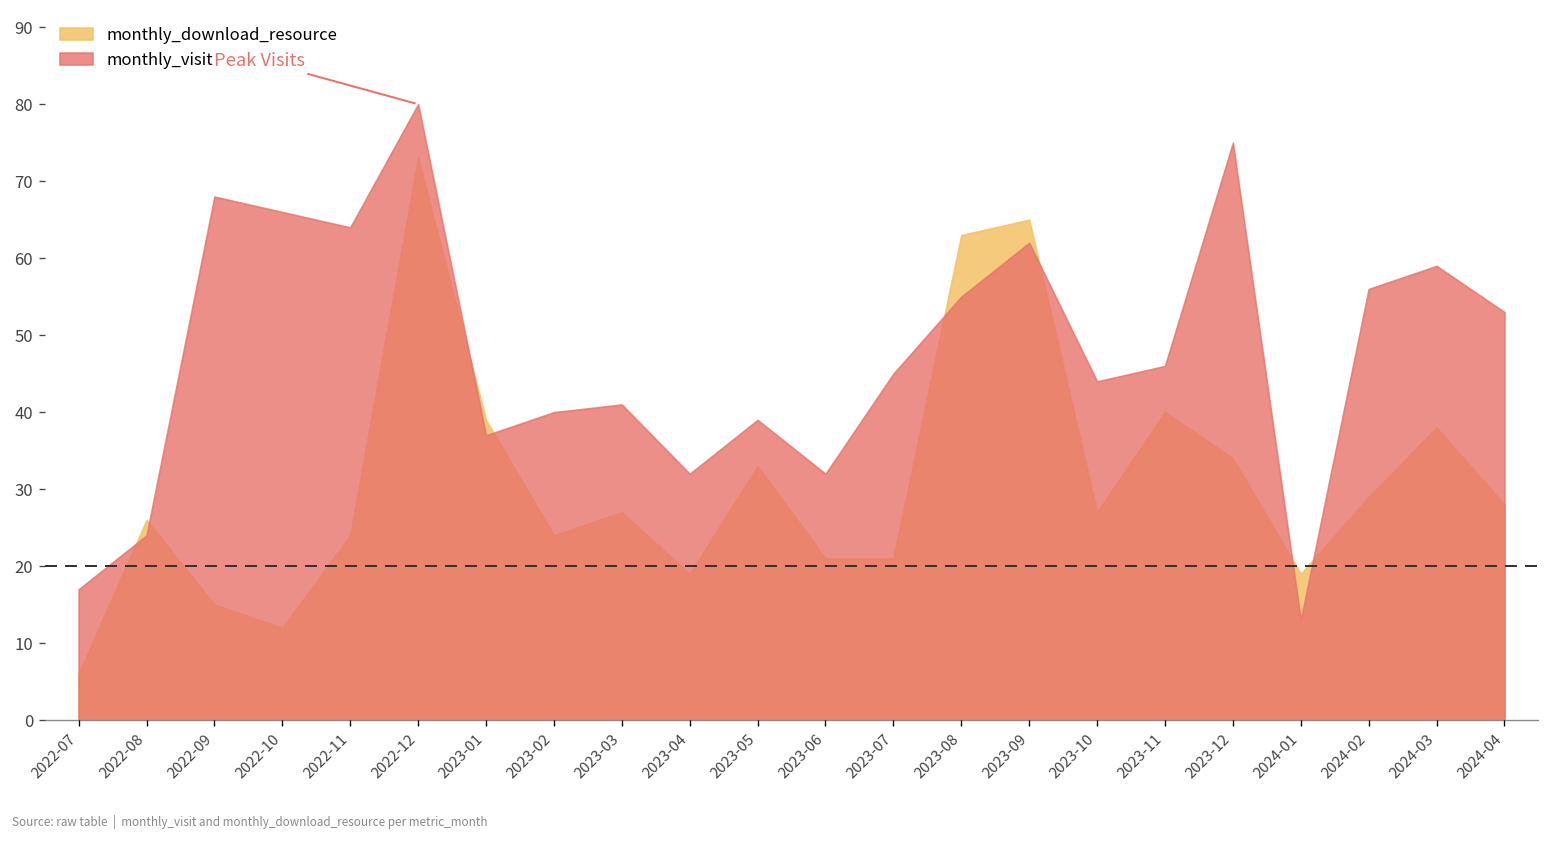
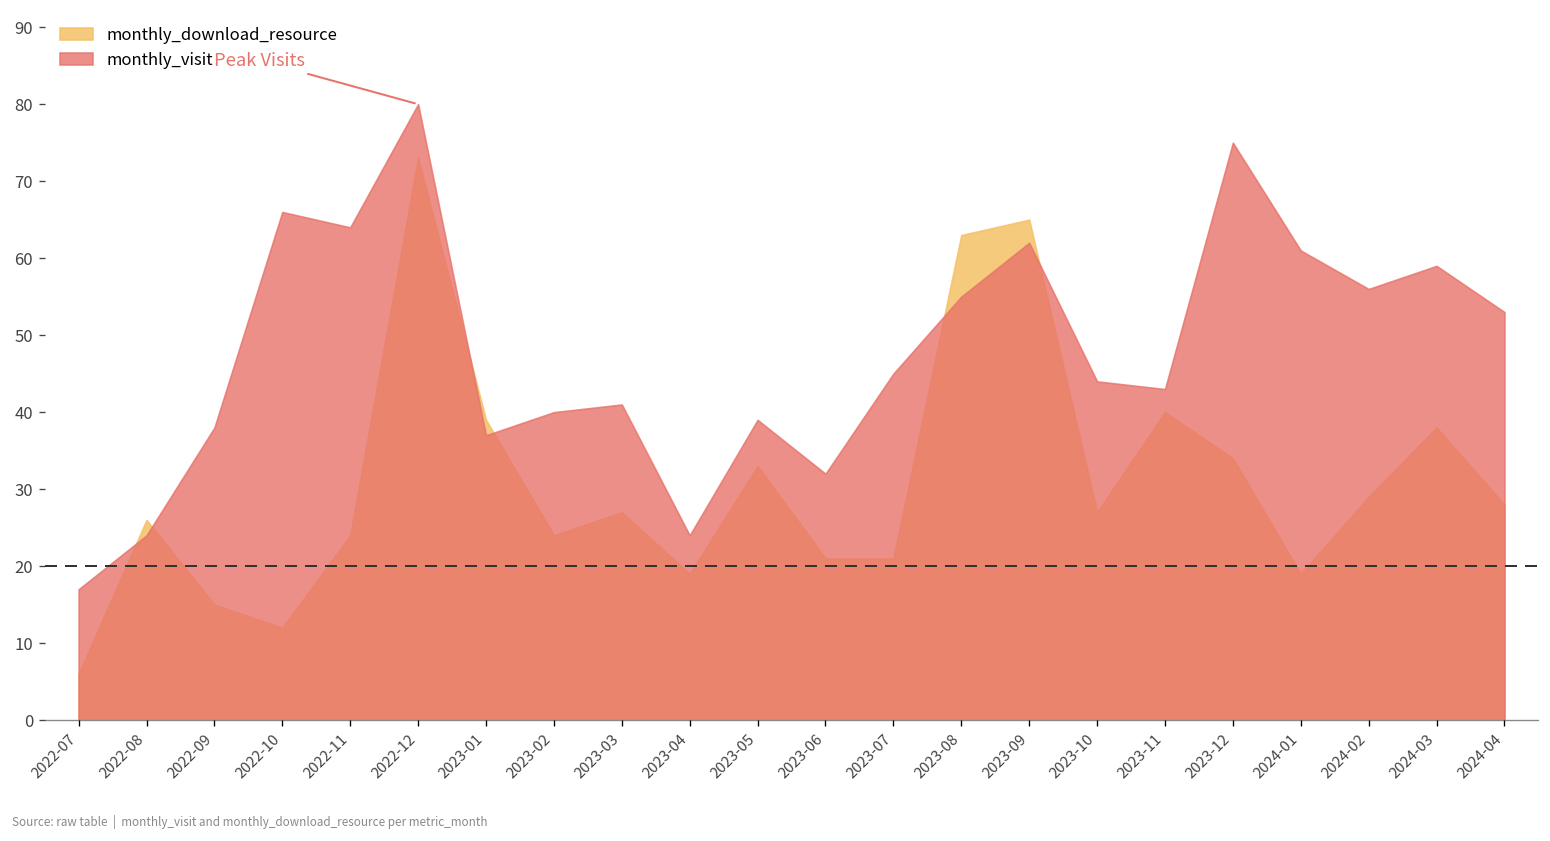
monthly_visit, 2022-09: 68 -> 38
monthly_visit, 2023-04: 32 -> 24
monthly_visit, 2023-11: 46 -> 43
monthly_visit, 2024-01: 13 -> 61
